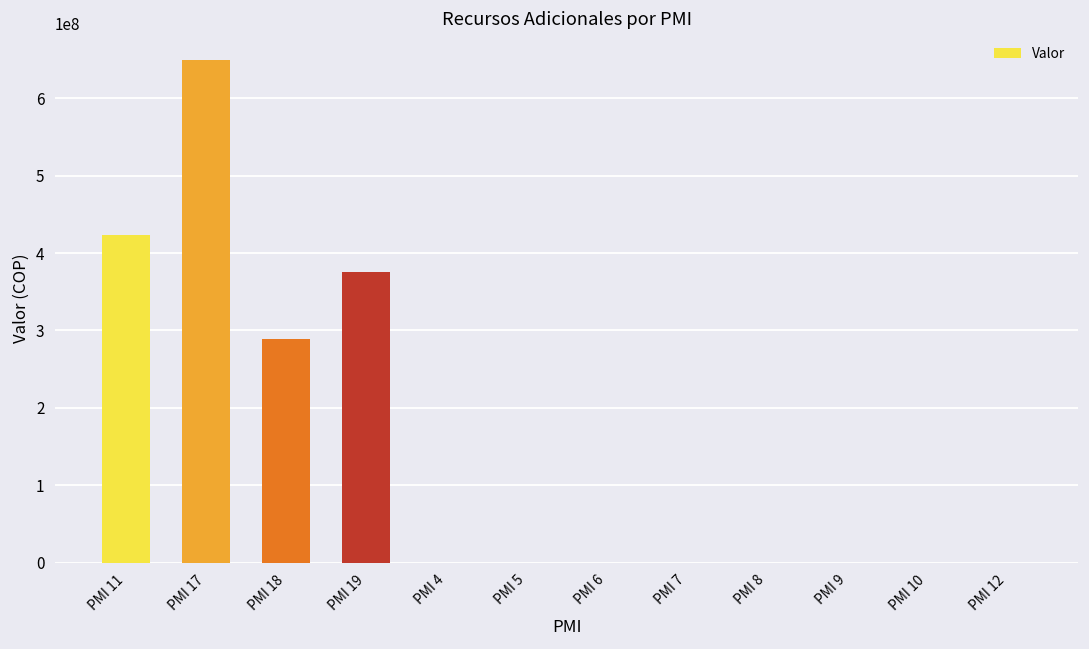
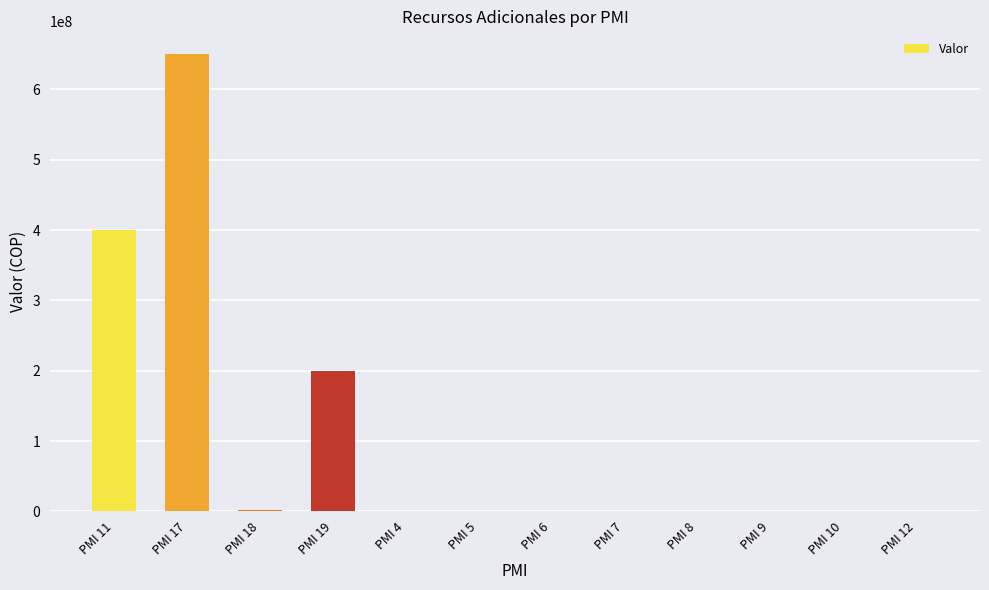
PMI 11: 420000000 -> 400000000
PMI 18: 290000000 -> 0
PMI 19: 380000000 -> 200000000
